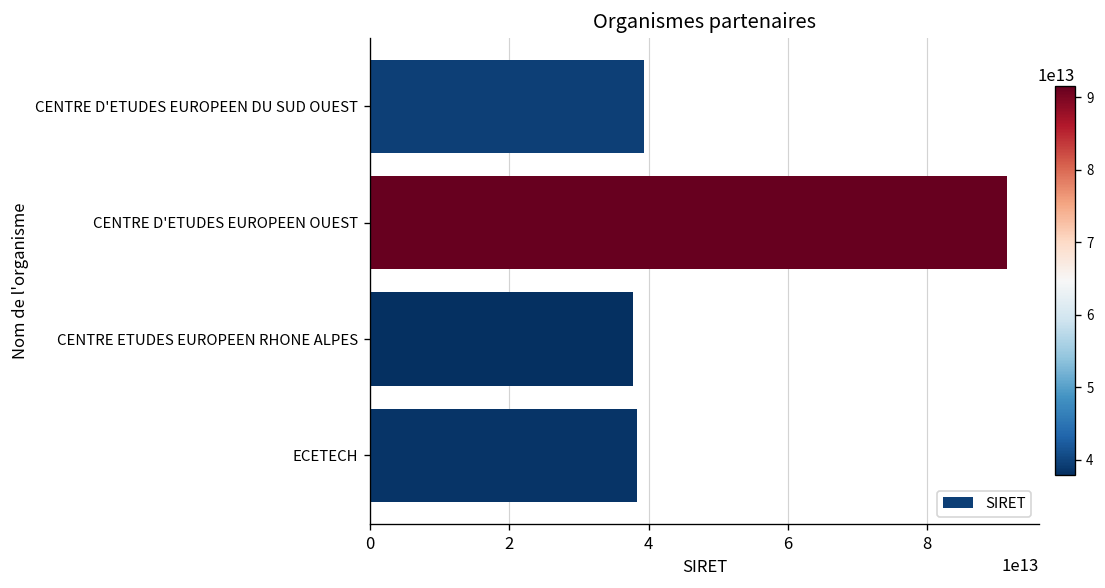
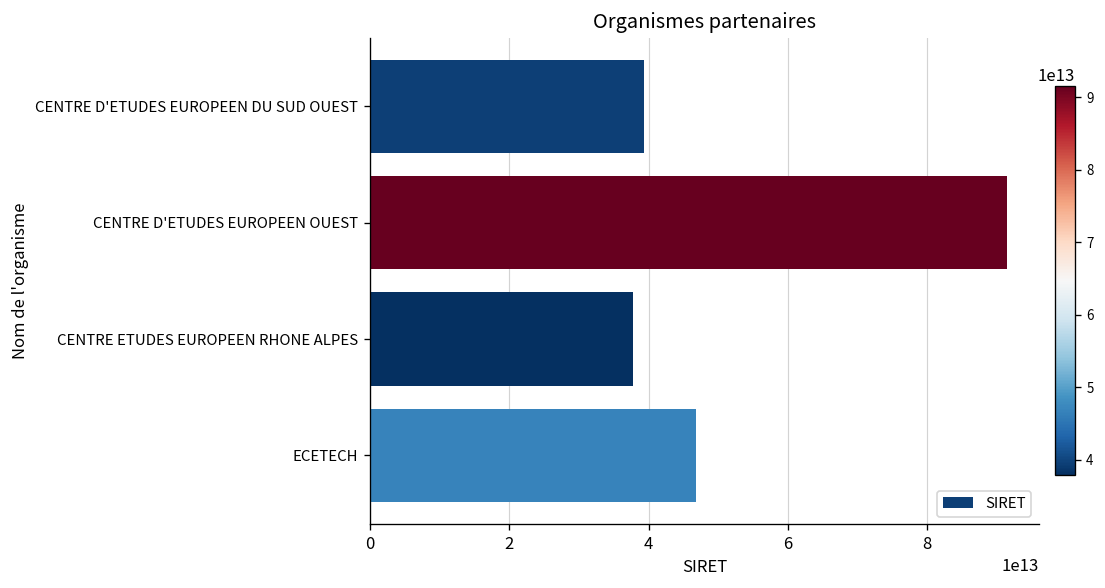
ECETECH: 38000000000000 -> 47000000000000
